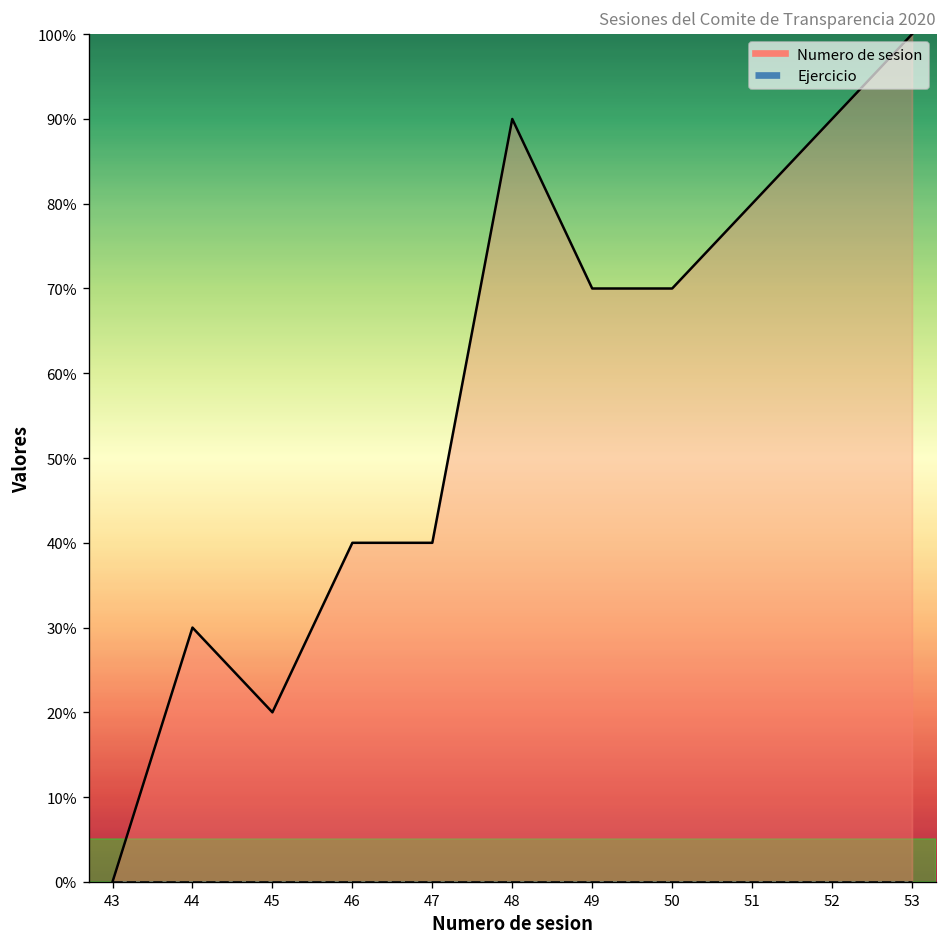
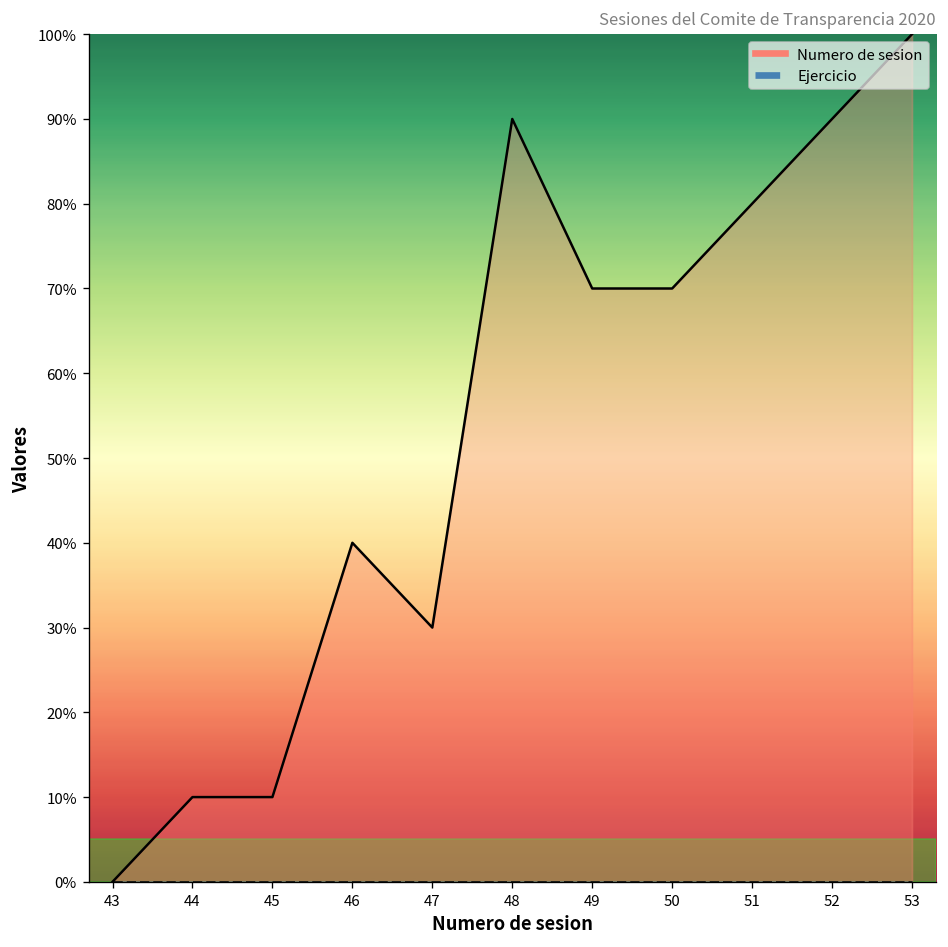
Numero de sesion, 44: 30% -> 10%
Numero de sesion, 45: 20% -> 10%
Numero de sesion, 47: 40% -> 30%
